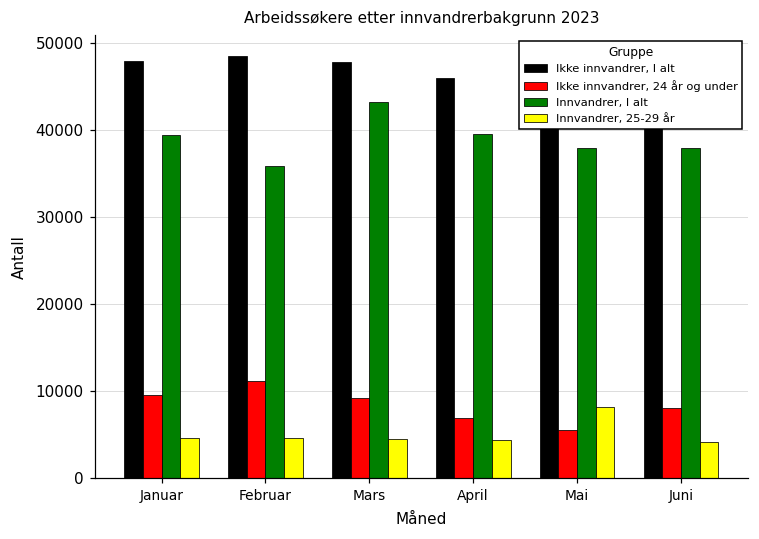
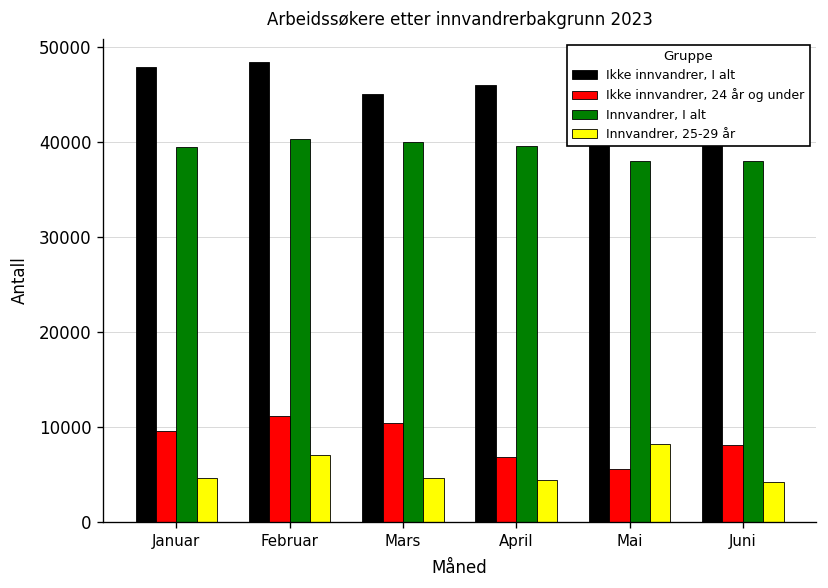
Innvandrer, I alt, Februar: 36000 -> 40000
Innvandrer, 25-29 år, Februar: 5000 -> 7000
Ikke innvandrer, I alt, Mars: 48000 -> 45000
Ikke innvandrer, 24 år og under, Mars: 9000 -> 10000
Innvandrer, I alt, Mars: 43000 -> 40000
